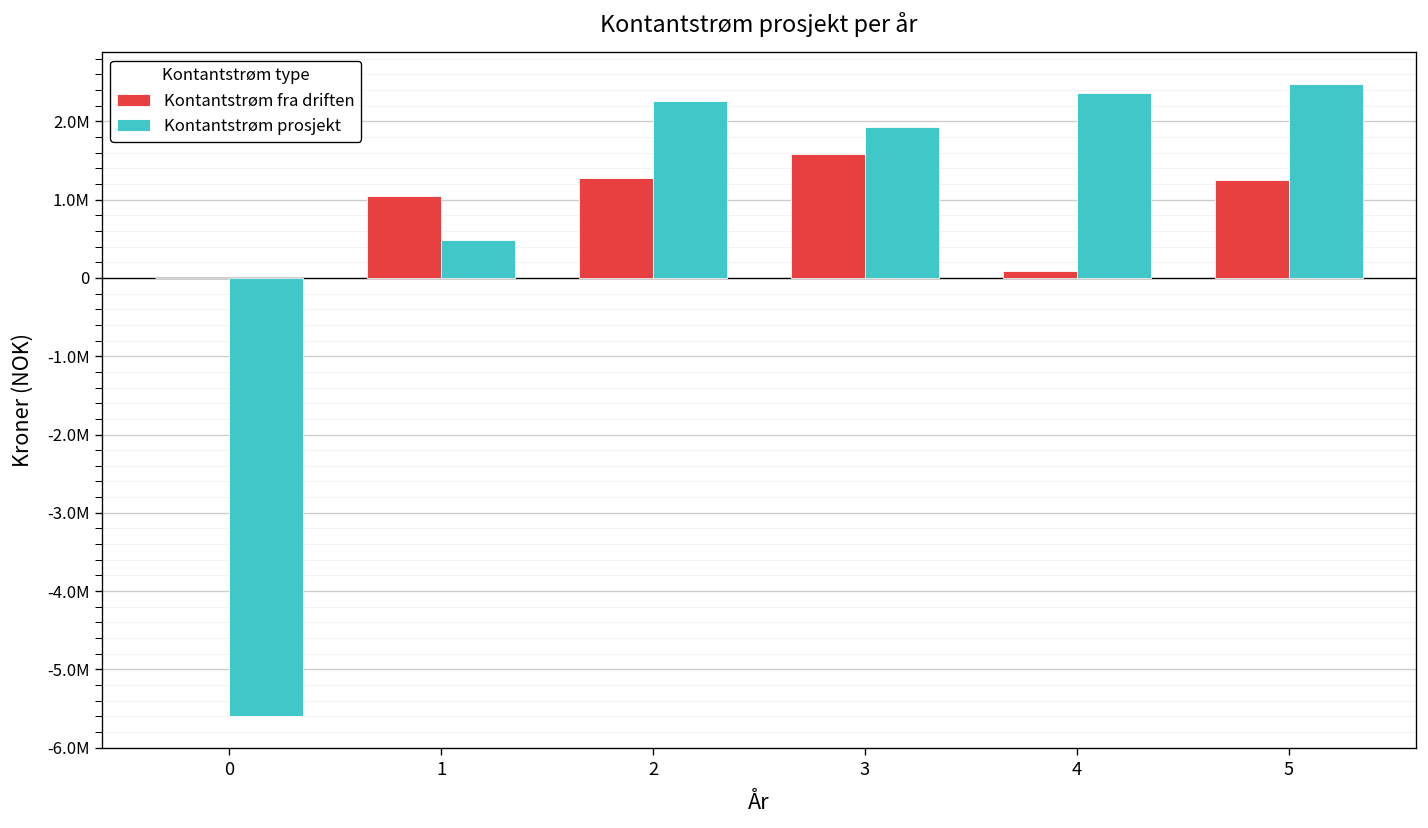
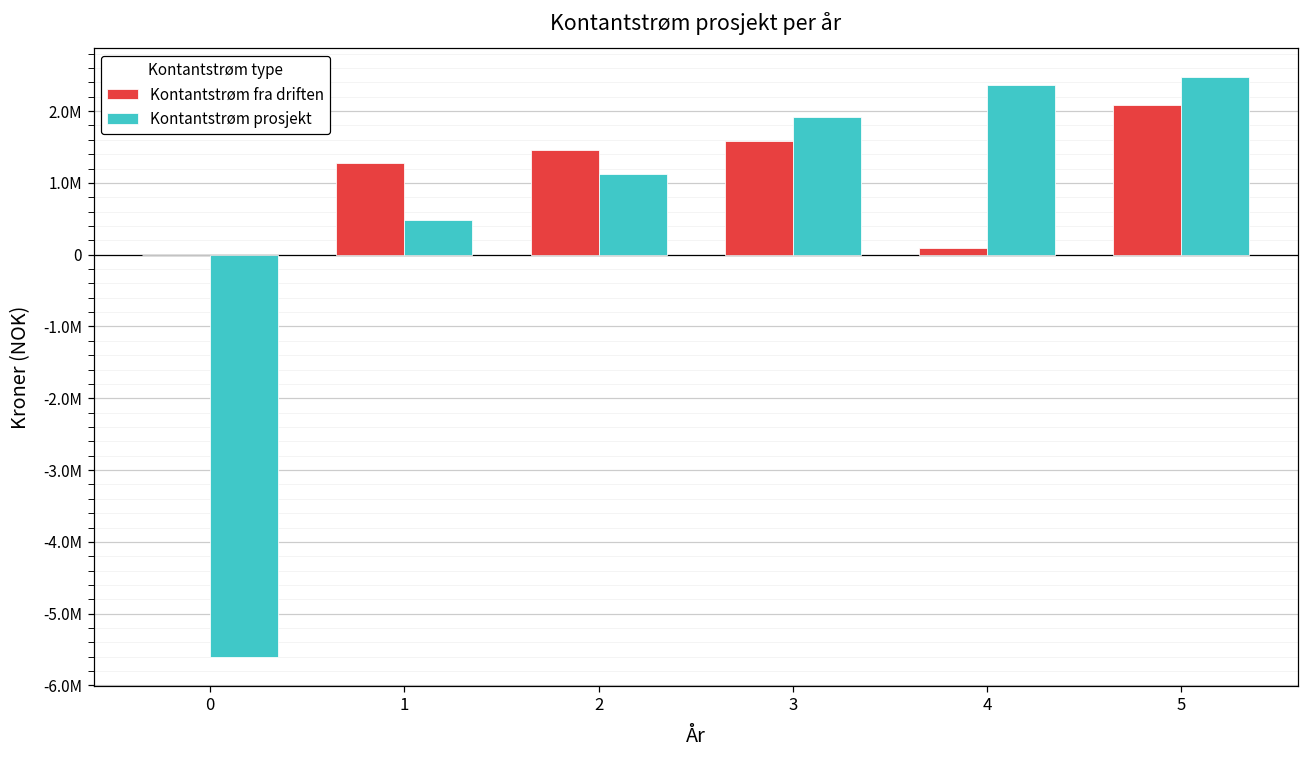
Kontantstrøm fra driften, 1: 1100000 -> 1300000
Kontantstrøm fra driften, 2: 1300000 -> 1500000
Kontantstrøm prosjekt, 2: 2300000 -> 1100000
Kontantstrøm fra driften, 5: 1300000 -> 2100000
